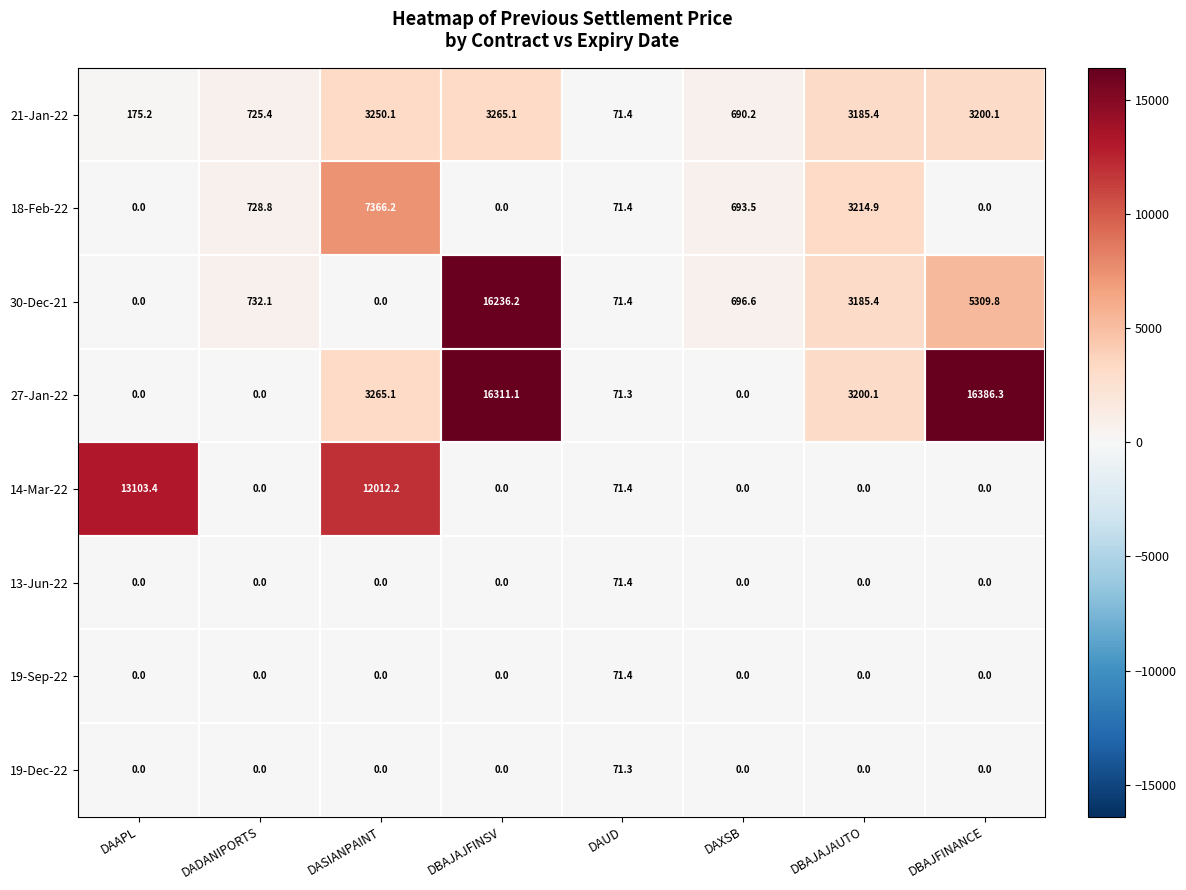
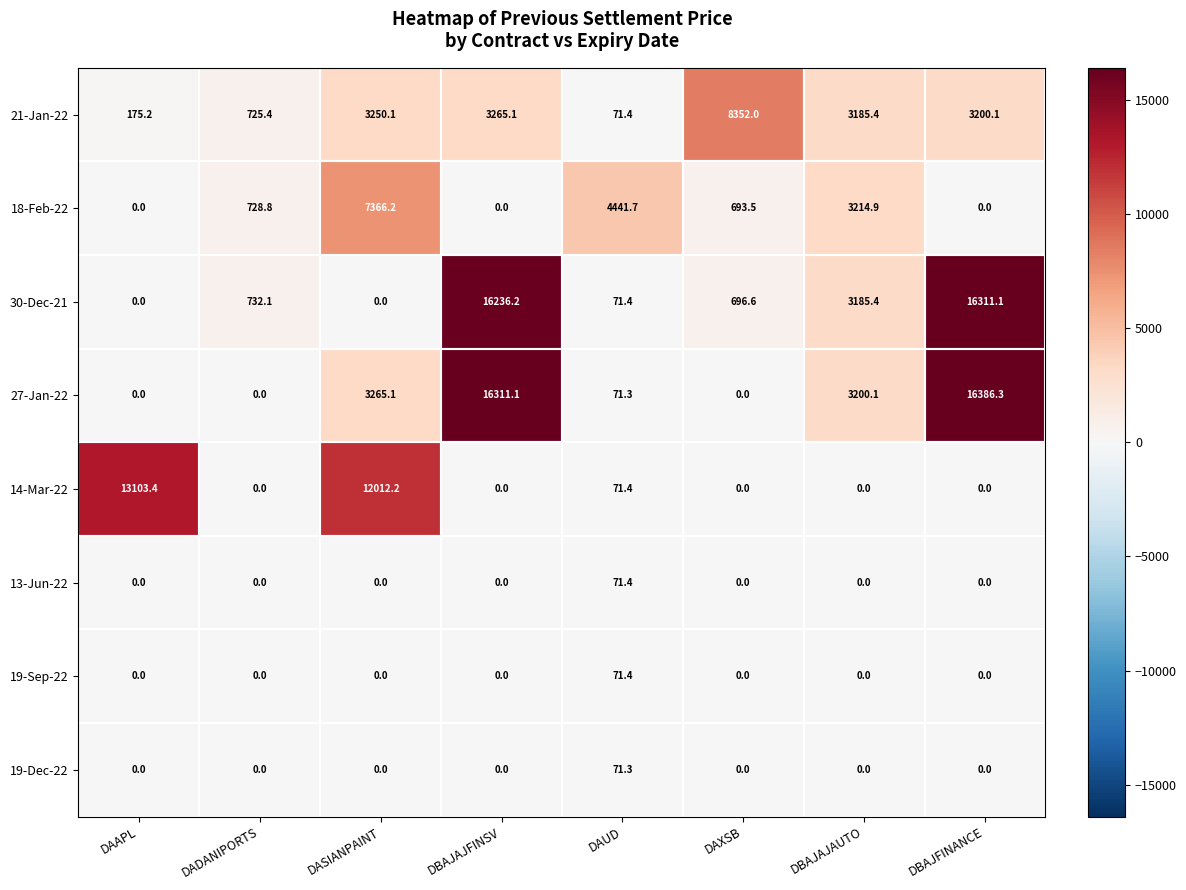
21-Jan-22, DAXSB: 690.2 -> 8352.0
18-Feb-22, DAUD: 71.4 -> 4441.7
30-Dec-21, DBAJFINANCE: 5309.8 -> 16311.1
